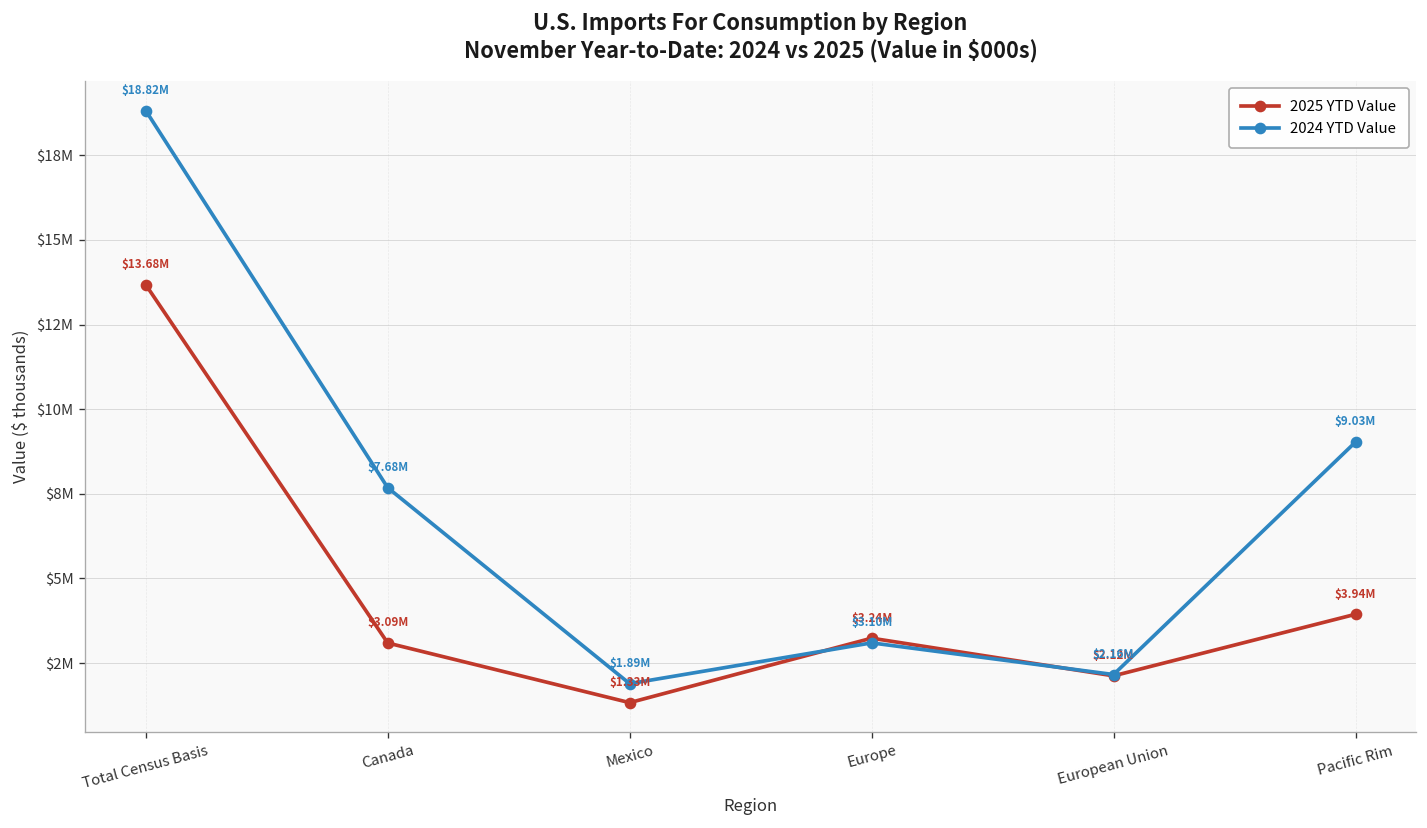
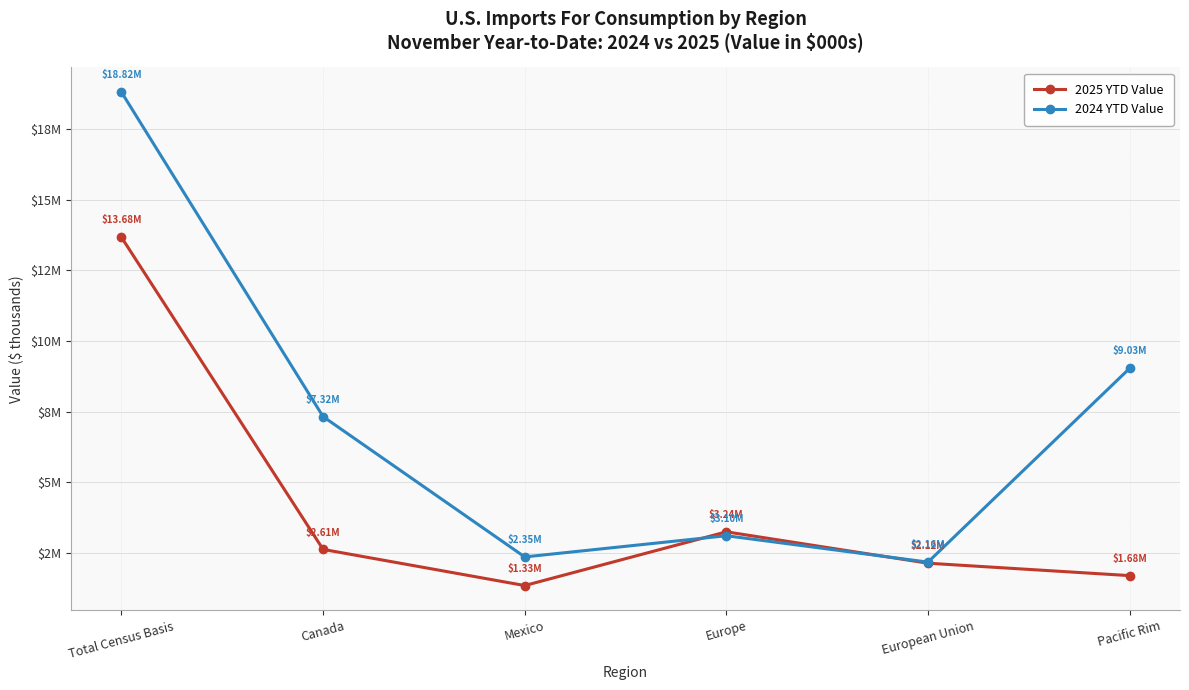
2025 YTD Value, Canada: $3.09M -> $2.61M
2024 YTD Value, Canada: $7.68M -> $7.32M
2024 YTD Value, Mexico: $1.89M -> $2.35M
2025 YTD Value, Pacific Rim: $3.94M -> $1.68M
